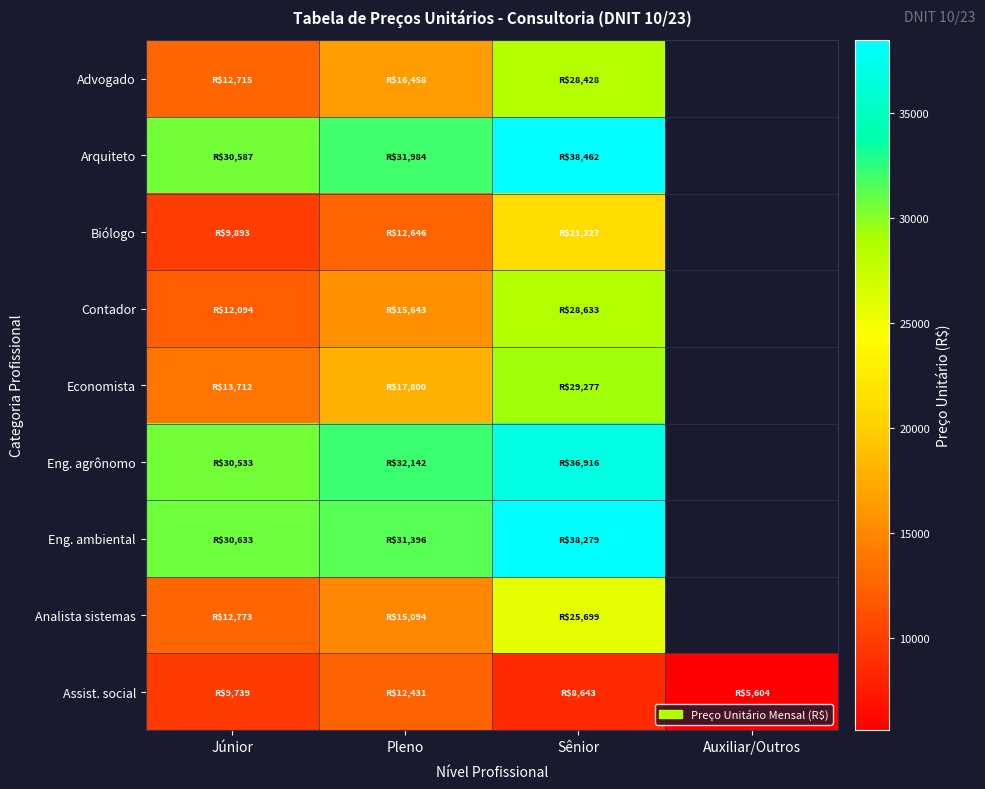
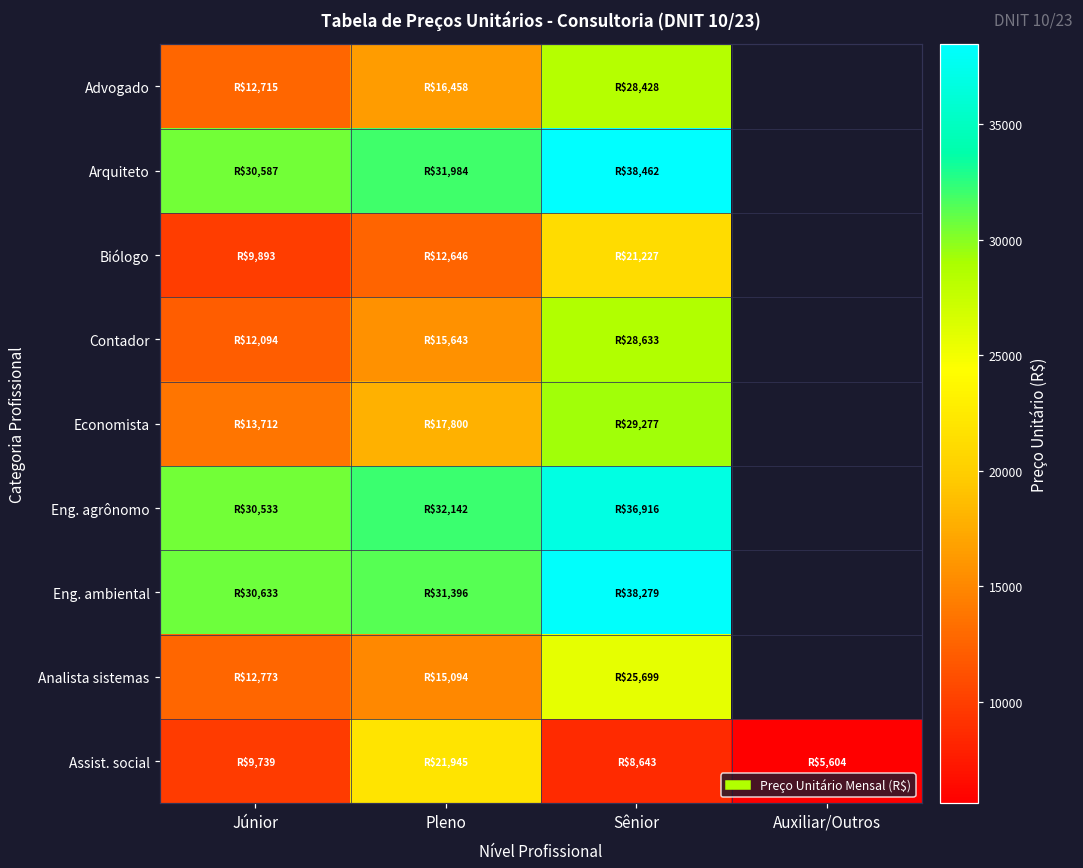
Assist. social, Pleno: $12,431 -> $21,945
